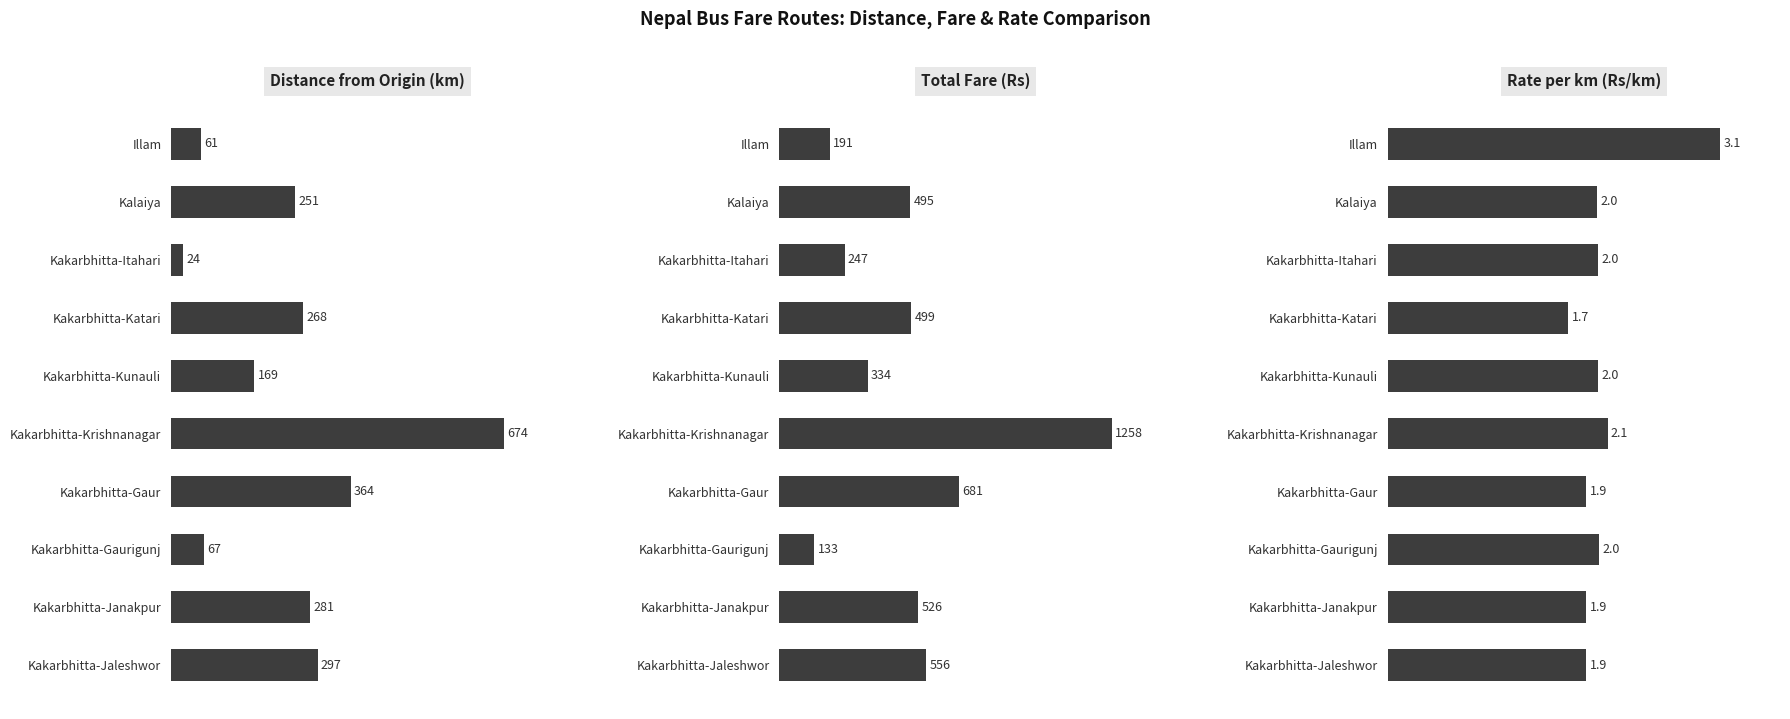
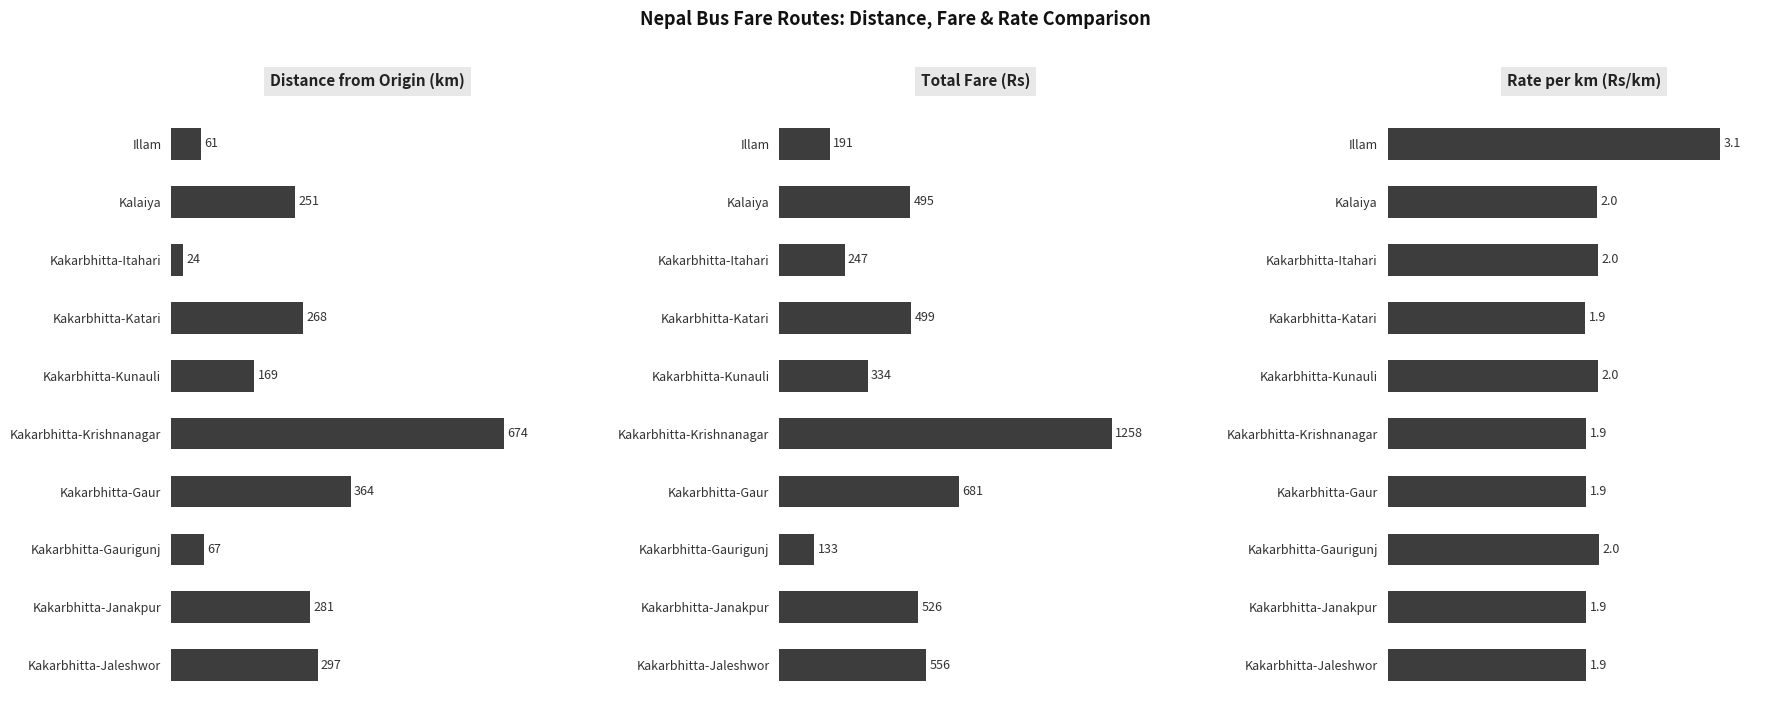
Rate per km (Rs/km), Kakarbhitta-Katari: 1.7 -> 1.9
Rate per km (Rs/km), Kakarbhitta-Krishnanagar: 2.1 -> 1.9
